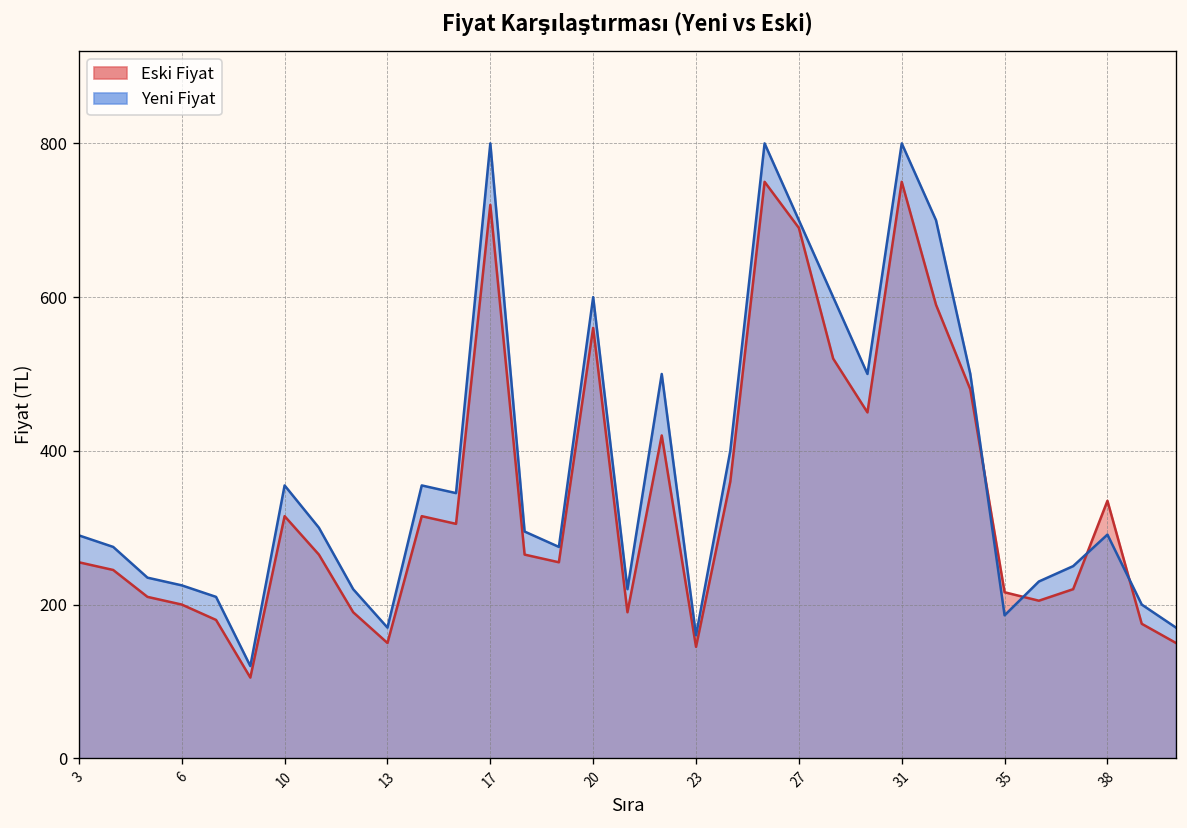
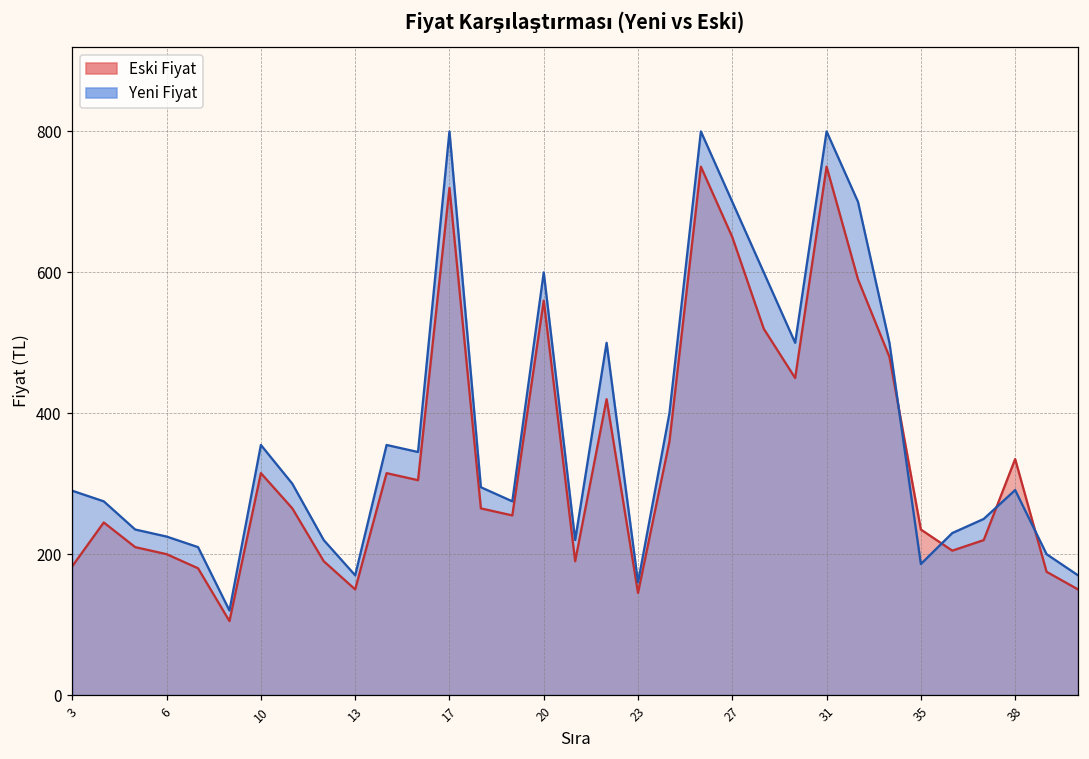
Eski Fiyat, 3: 260 -> 180
Eski Fiyat, 27: 690 -> 650
Eski Fiyat, 35: 220 -> 240
